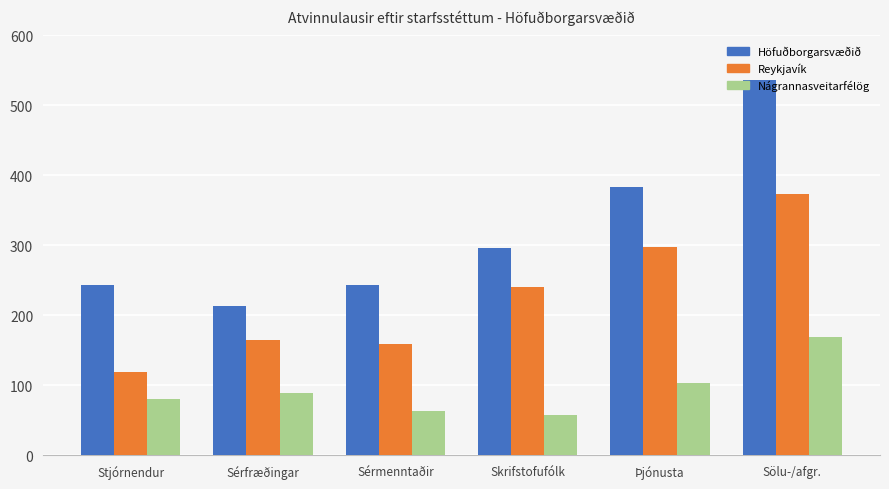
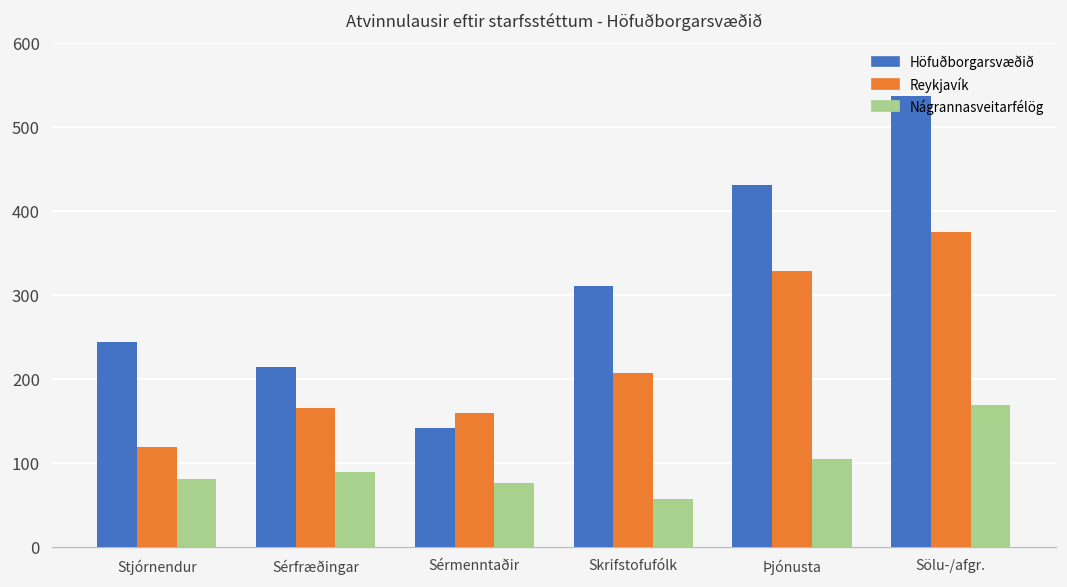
Höfuðborgarsvæðið, Sérmenntaðir: 240 -> 140
Nágrannasveitarfélög, Sérmenntaðir: 60 -> 80
Höfuðborgarsvæðið, Skrifstofufólk: 300 -> 310
Reykjavík, Skrifstofufólk: 240 -> 210
Höfuðborgarsvæðið, Þjónusta: 380 -> 430
Reykjavík, Þjónusta: 300 -> 330
